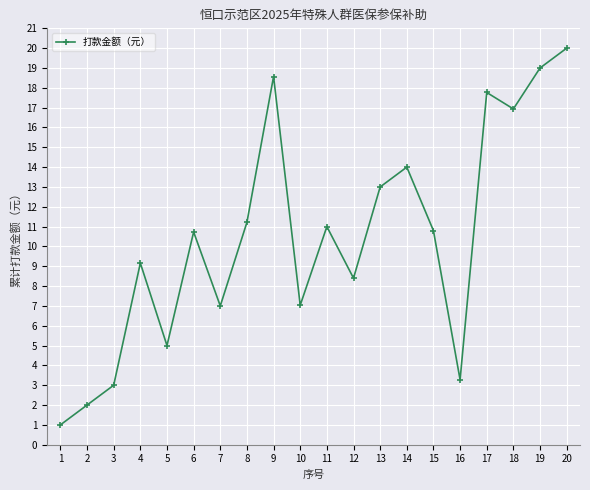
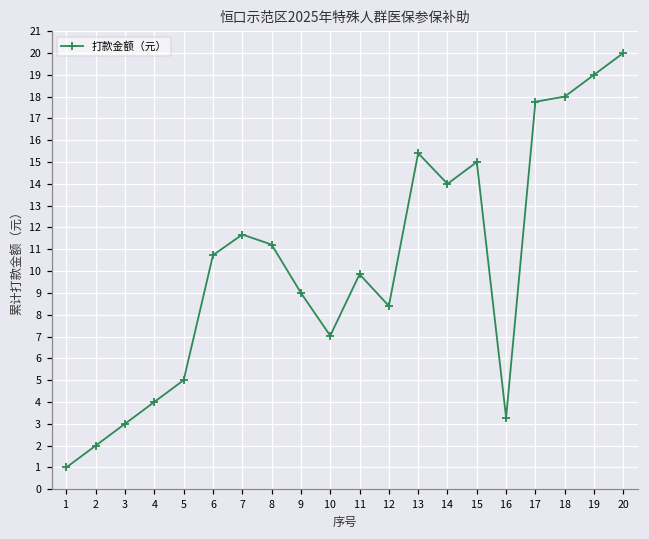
4: 9.2 -> 4.0
7: 7.0 -> 11.7
9: 18.6 -> 9.0
11: 11.0 -> 9.9
13: 13.0 -> 15.4
15: 10.8 -> 15.0
18: 16.9 -> 18.0
